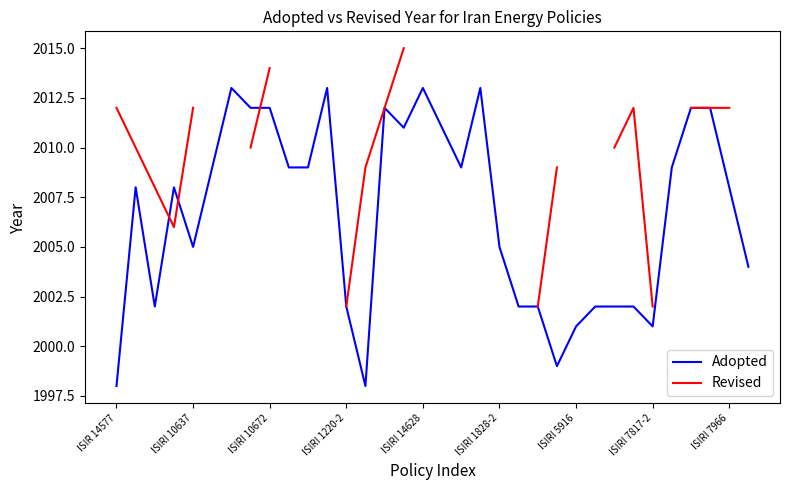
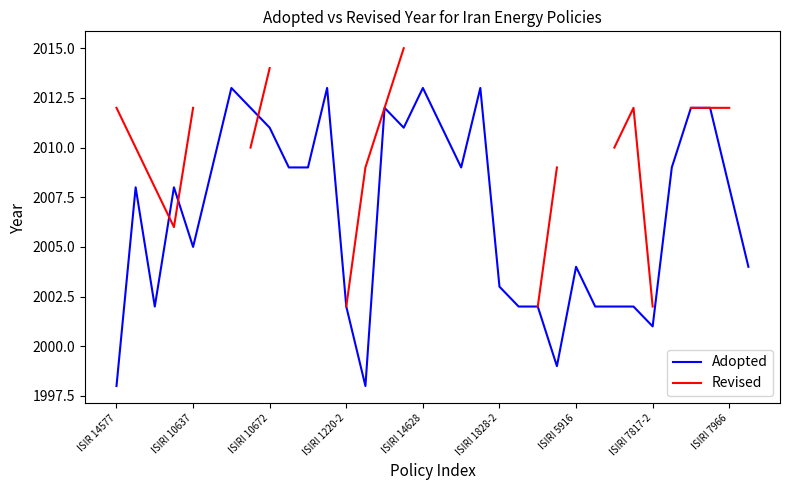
Adopted, ISIRI 10672: 2012 -> 2011
Adopted, ISIRI 1828-2: 2005 -> 2003
Adopted, ISIRI 5916: 2001 -> 2004
